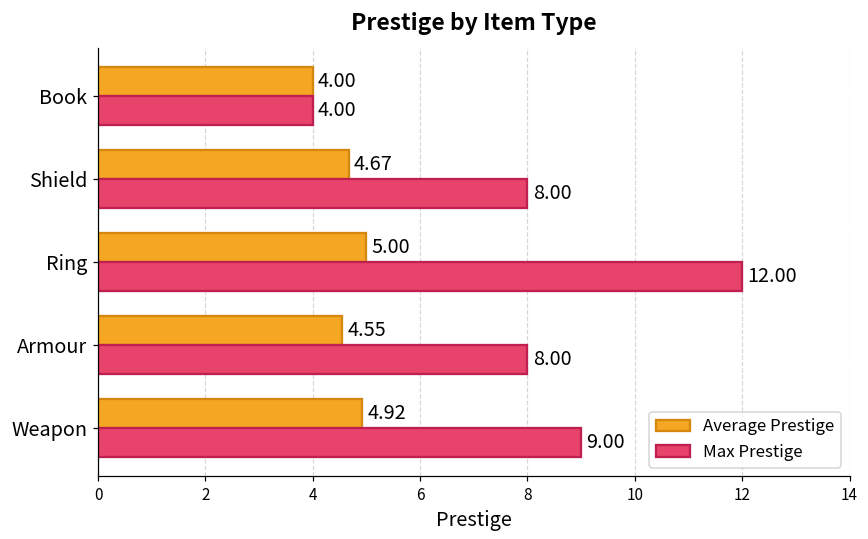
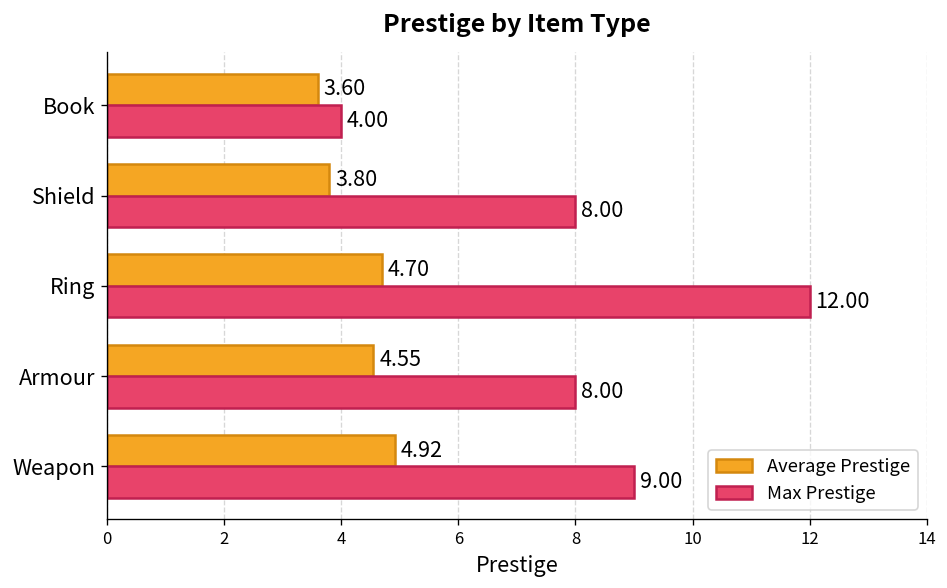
Average Prestige, Book: 4.00 -> 3.60
Average Prestige, Shield: 4.67 -> 3.80
Average Prestige, Ring: 5.00 -> 4.70
